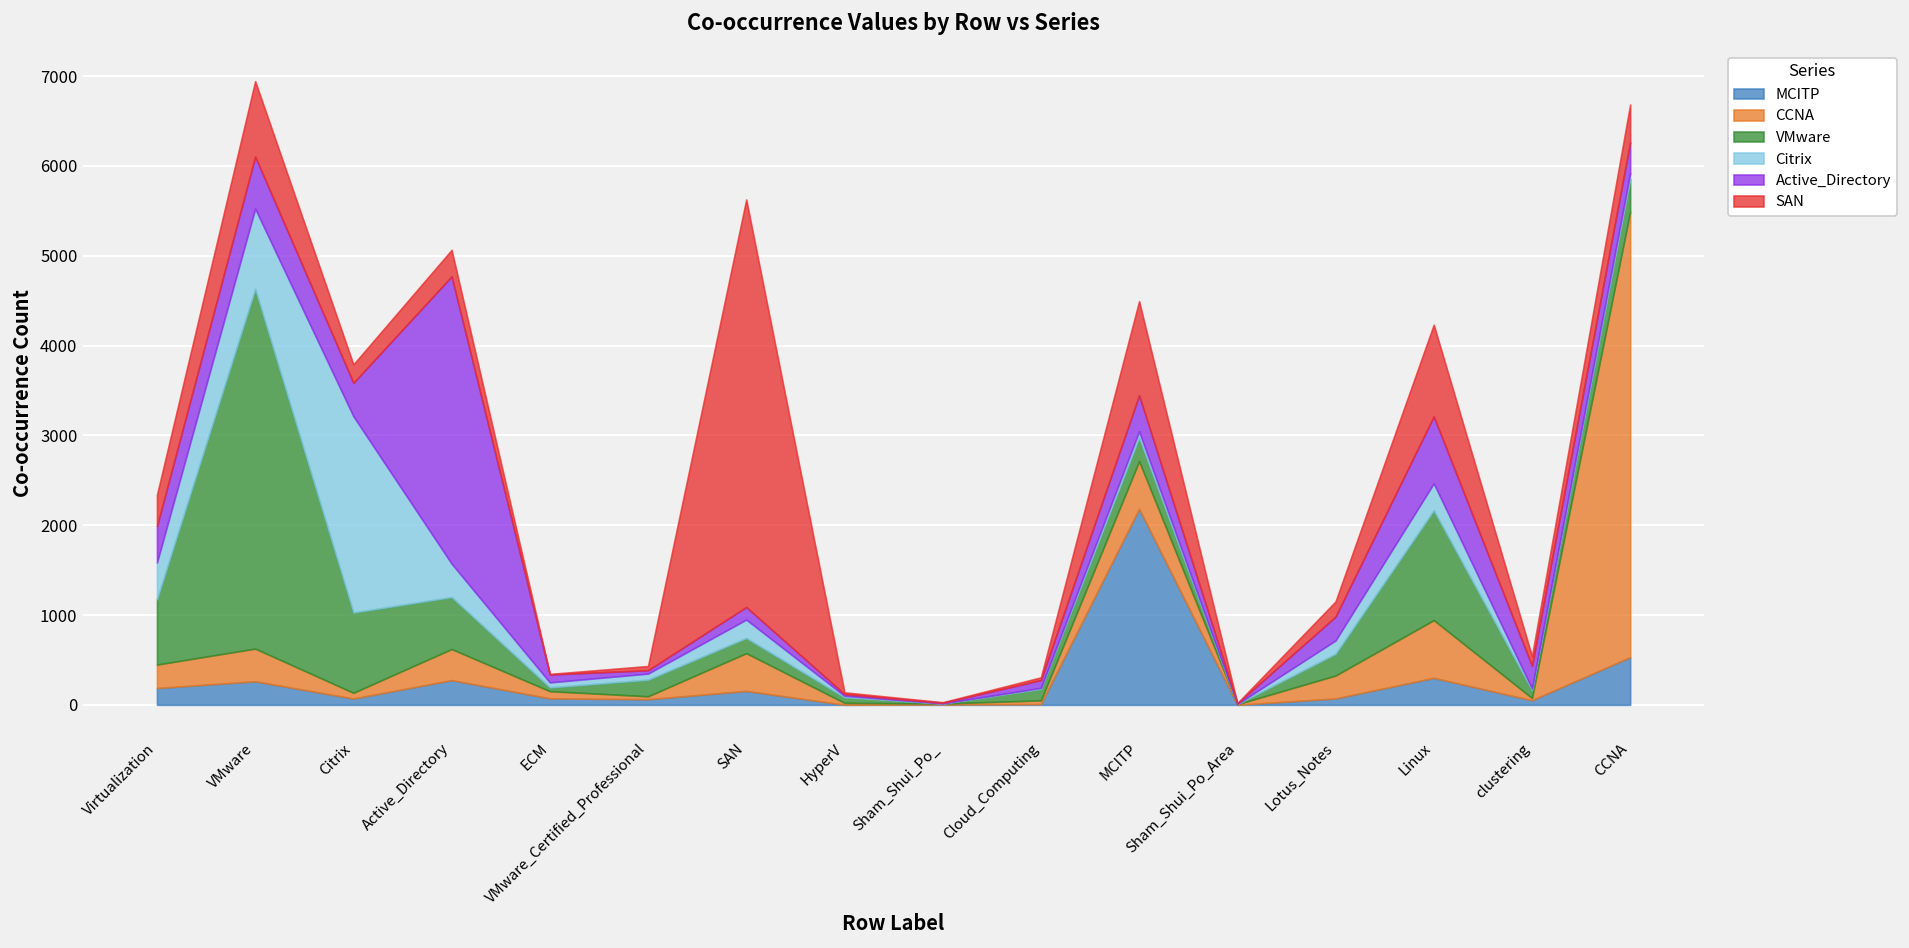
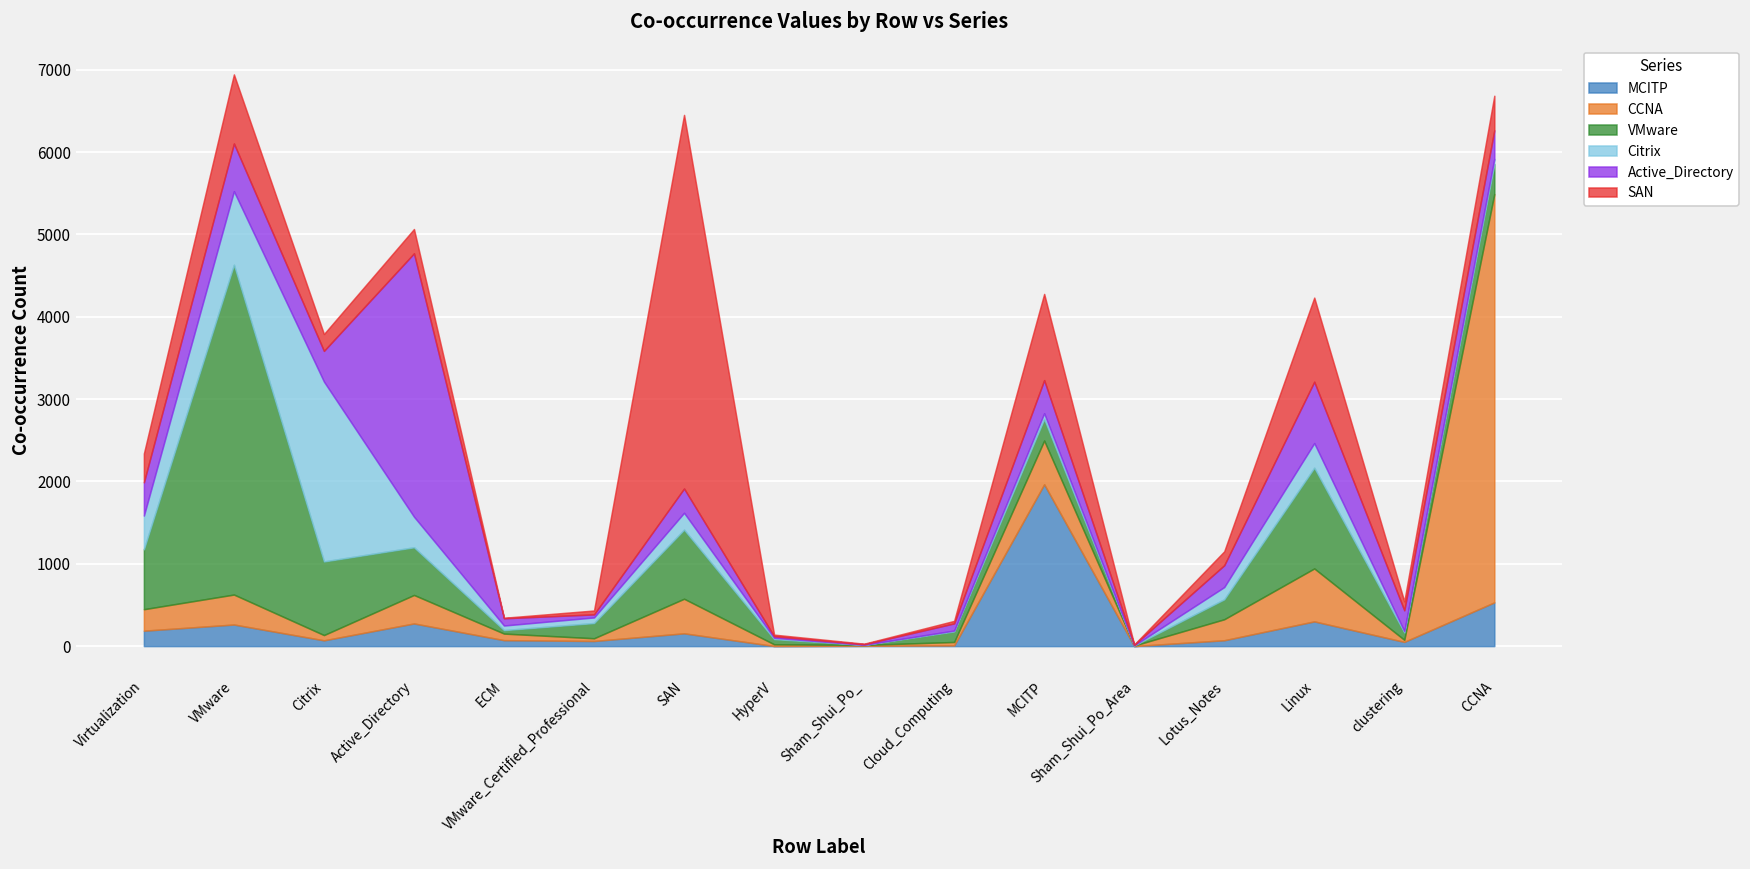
VMware, SAN: 200 -> 800
Active_Directory, SAN: 100 -> 300
MCITP, MCITP: 2200 -> 2000
